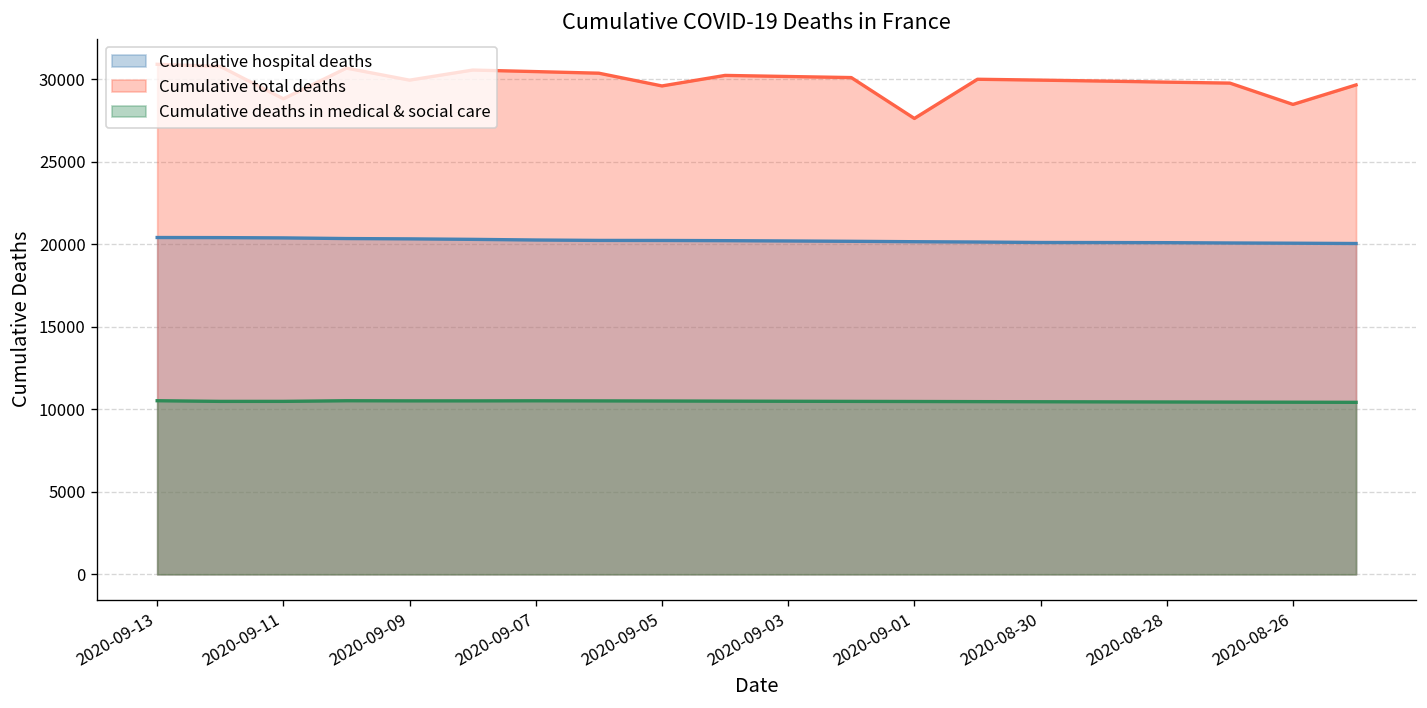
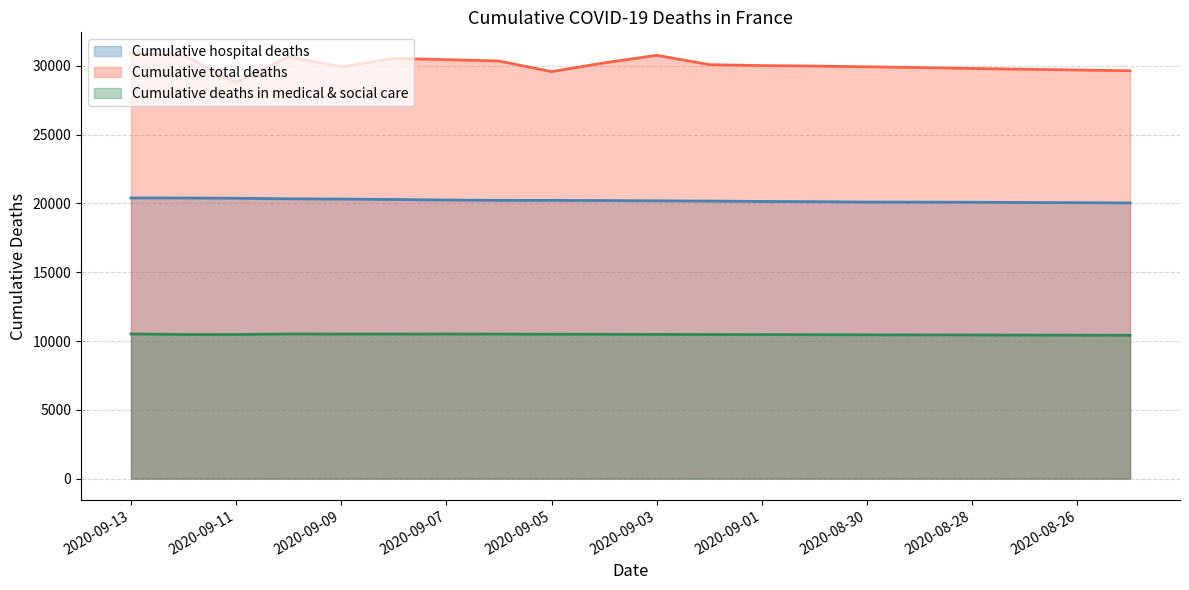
Cumulative total deaths, 2020-09-03: 30200 -> 30800
Cumulative total deaths, 2020-09-01: 27600 -> 30000
Cumulative total deaths, 2020-08-26: 28500 -> 29700
